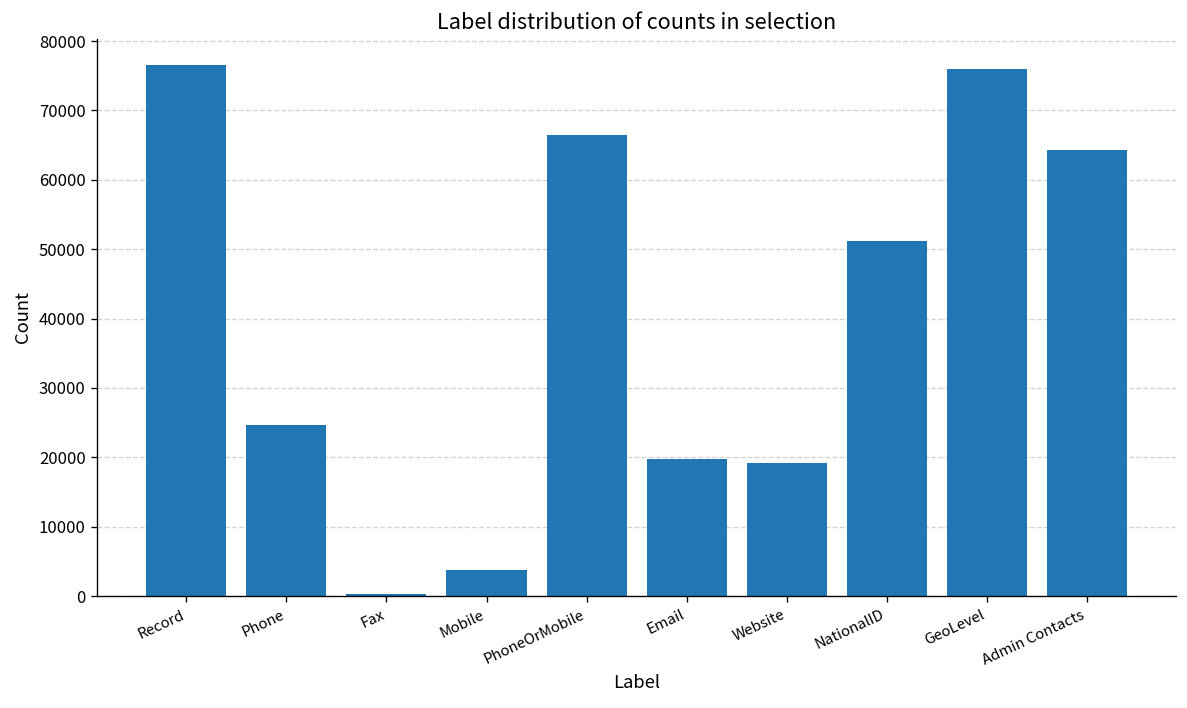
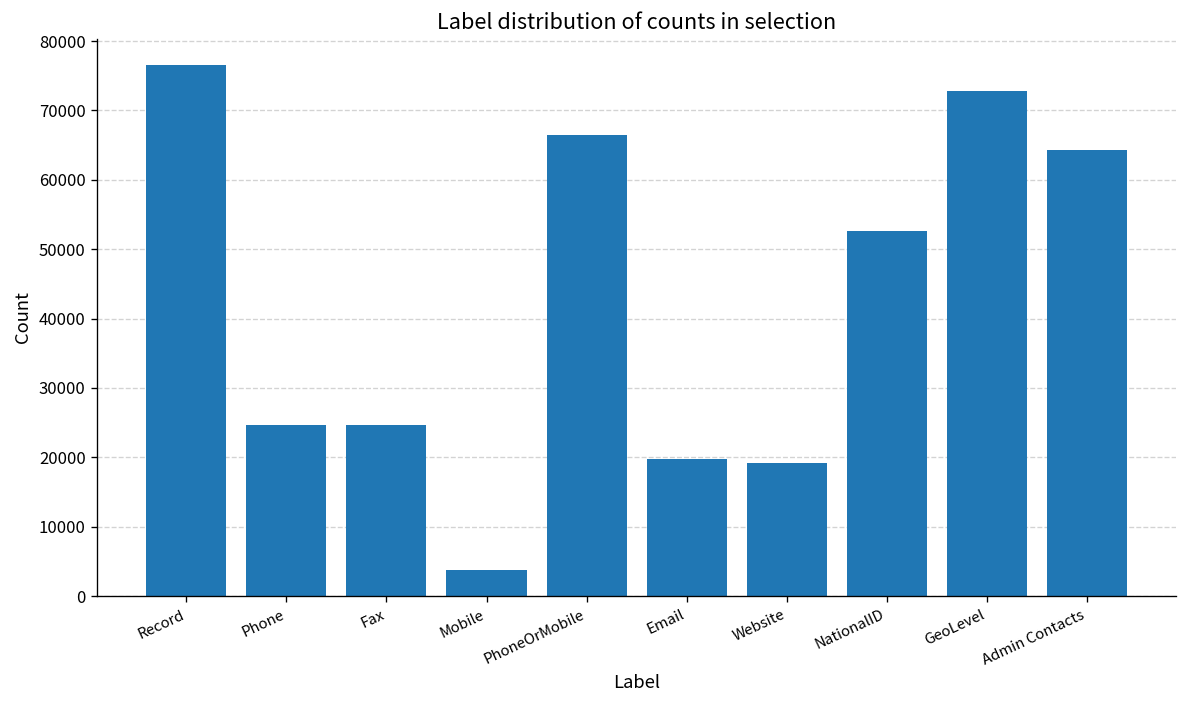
Fax: 0 -> 25000
NationalID: 51000 -> 53000
GeoLevel: 76000 -> 73000
